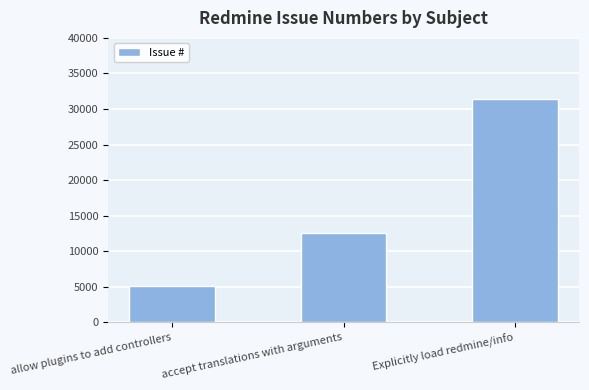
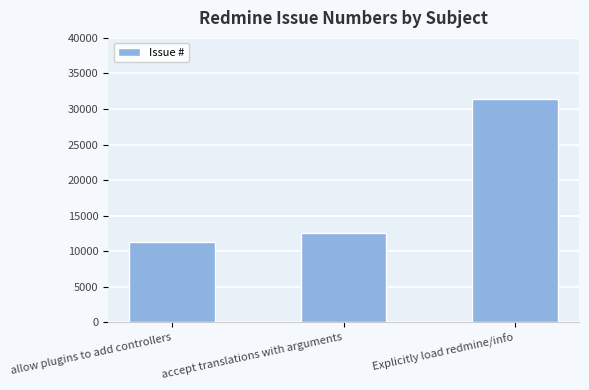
allow plugins to add controllers: 5000 -> 11000
